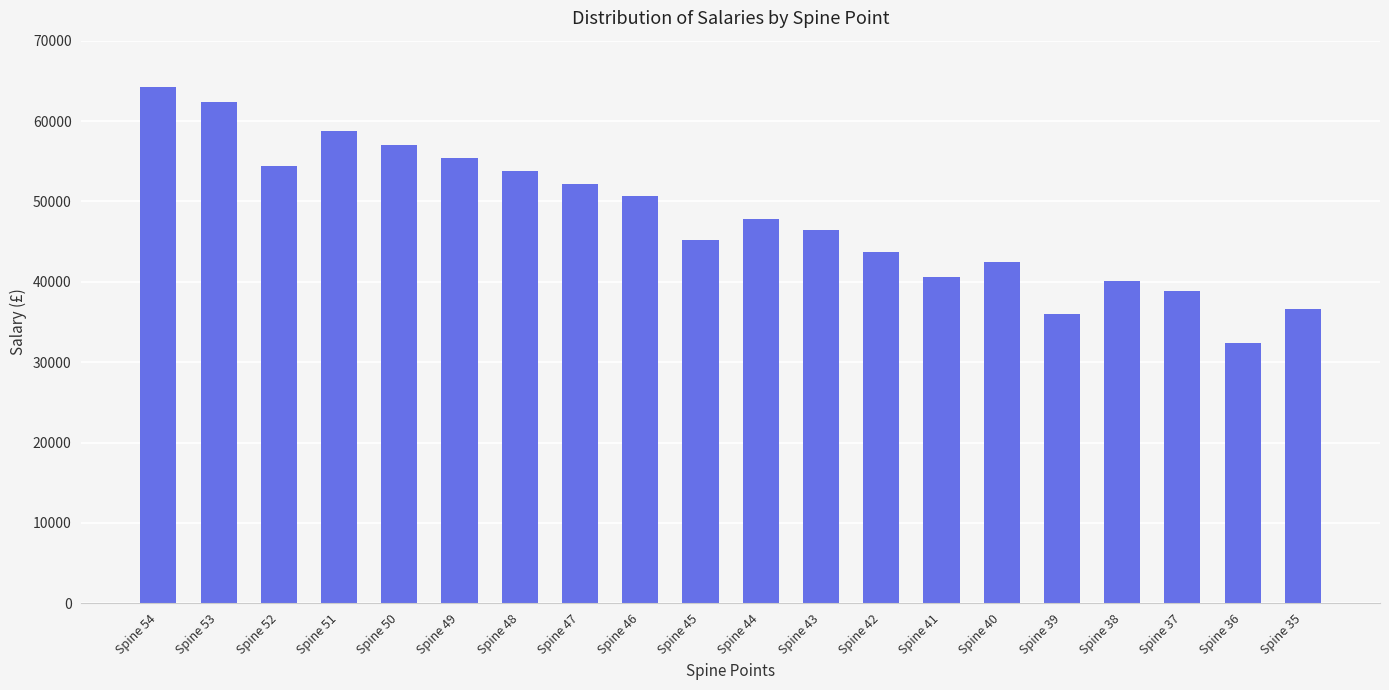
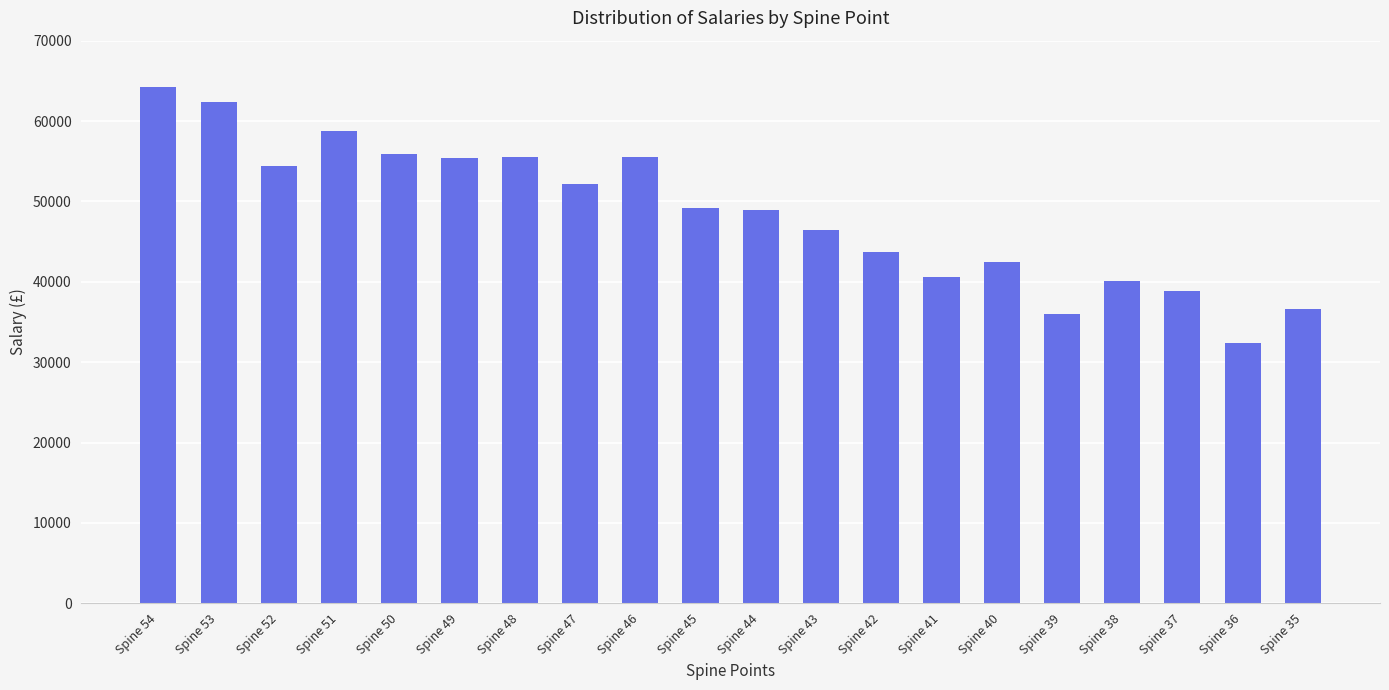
Spine 50: 57000 -> 56000
Spine 48: 54000 -> 56000
Spine 46: 51000 -> 56000
Spine 45: 45000 -> 49000
Spine 44: 48000 -> 49000
